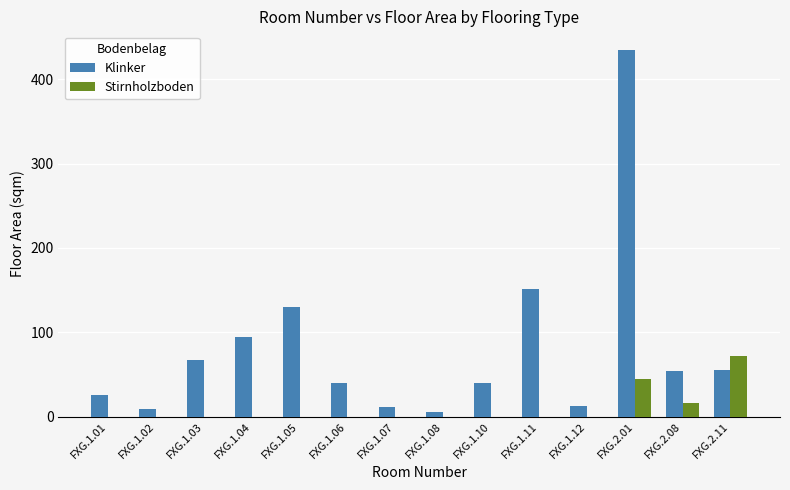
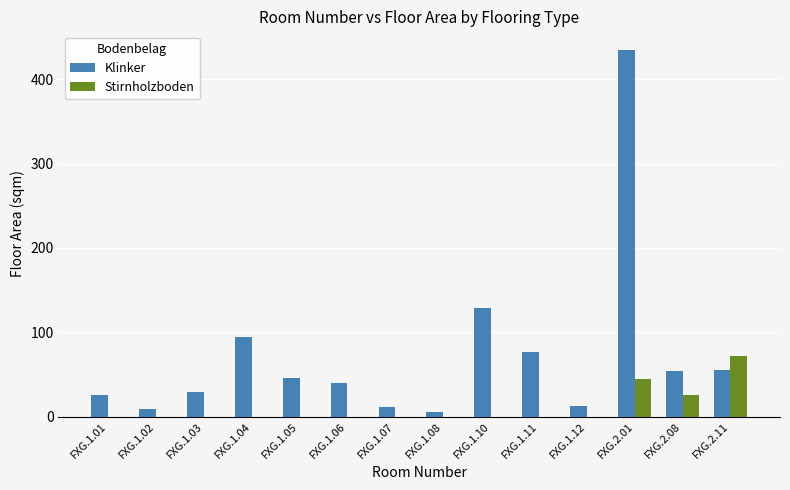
Klinker, FXG.1.03: 70 -> 30
Klinker, FXG.1.05: 130 -> 50
Klinker, FXG.1.10: 40 -> 130
Klinker, FXG.1.11: 150 -> 80
Stirnholzboden, FXG.2.08: 20 -> 30
